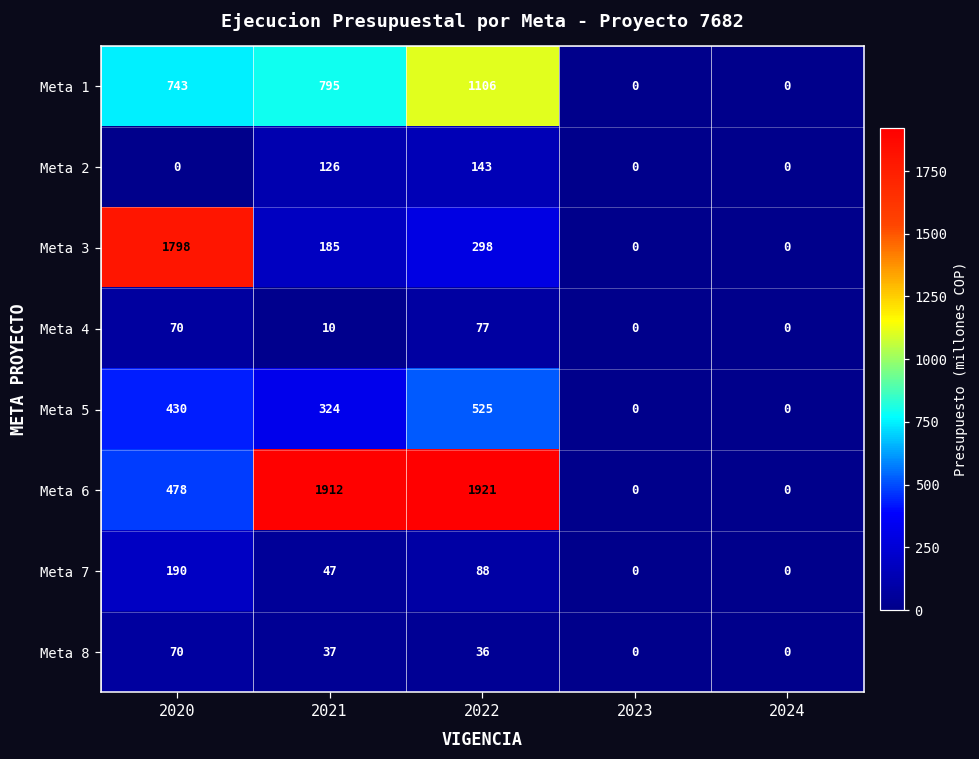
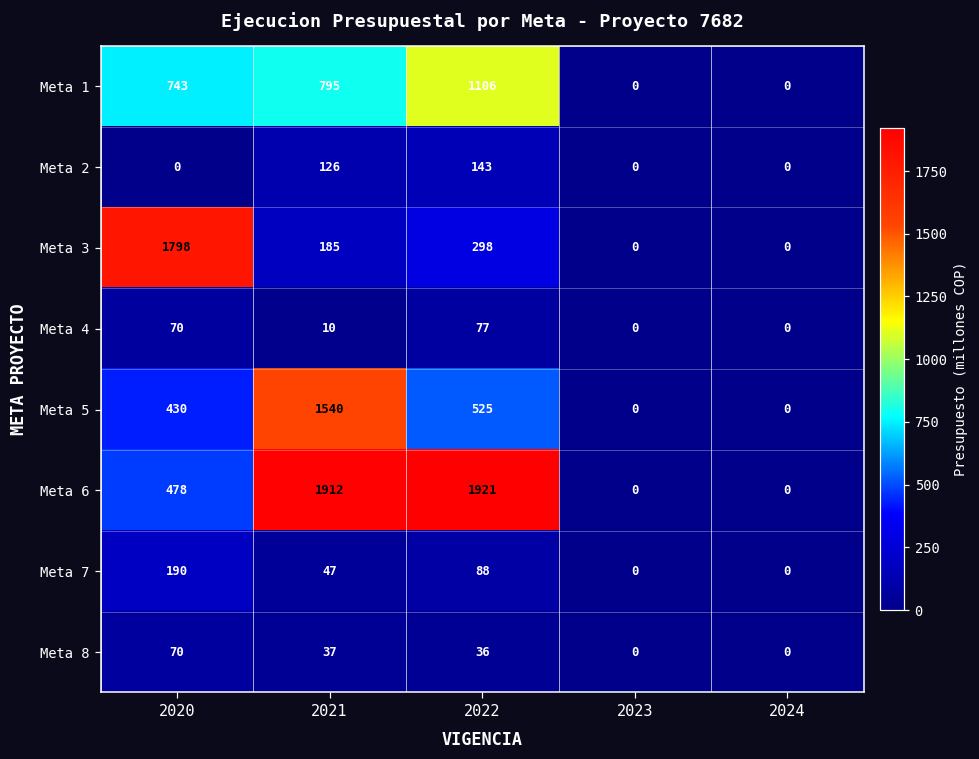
Meta 5, 2021: 324 -> 1540
